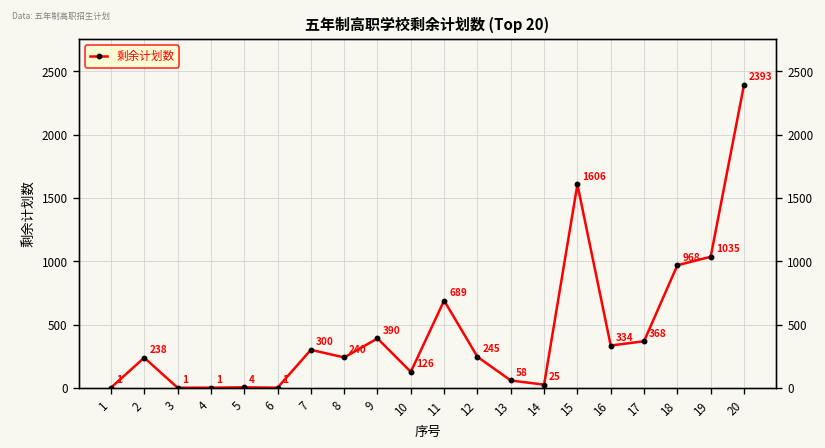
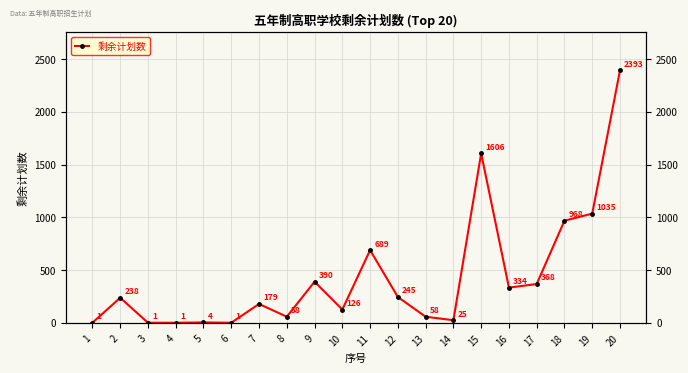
7: 300 -> 179
8: 240 -> 58
